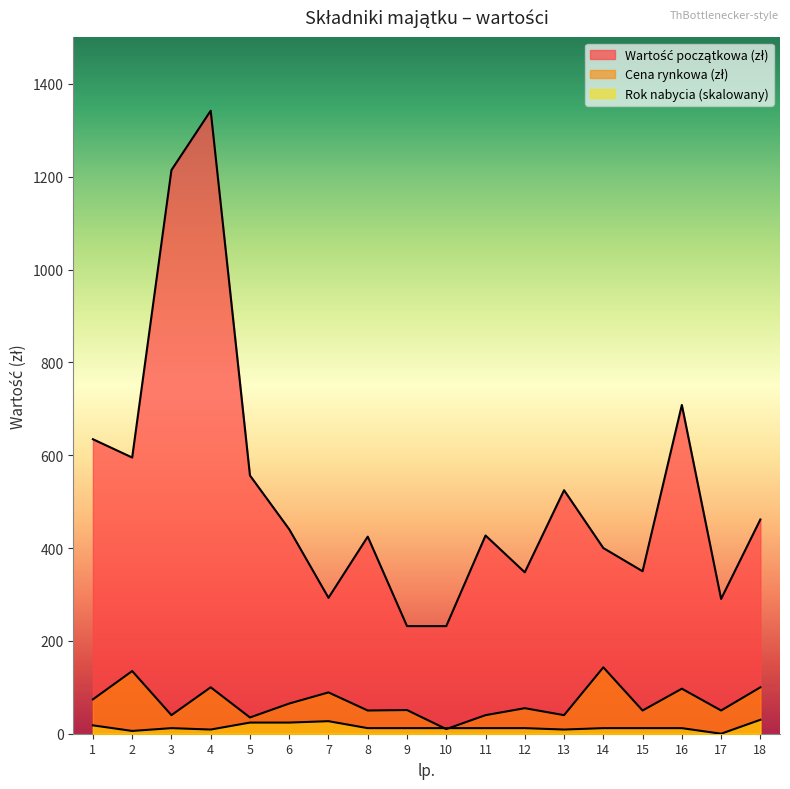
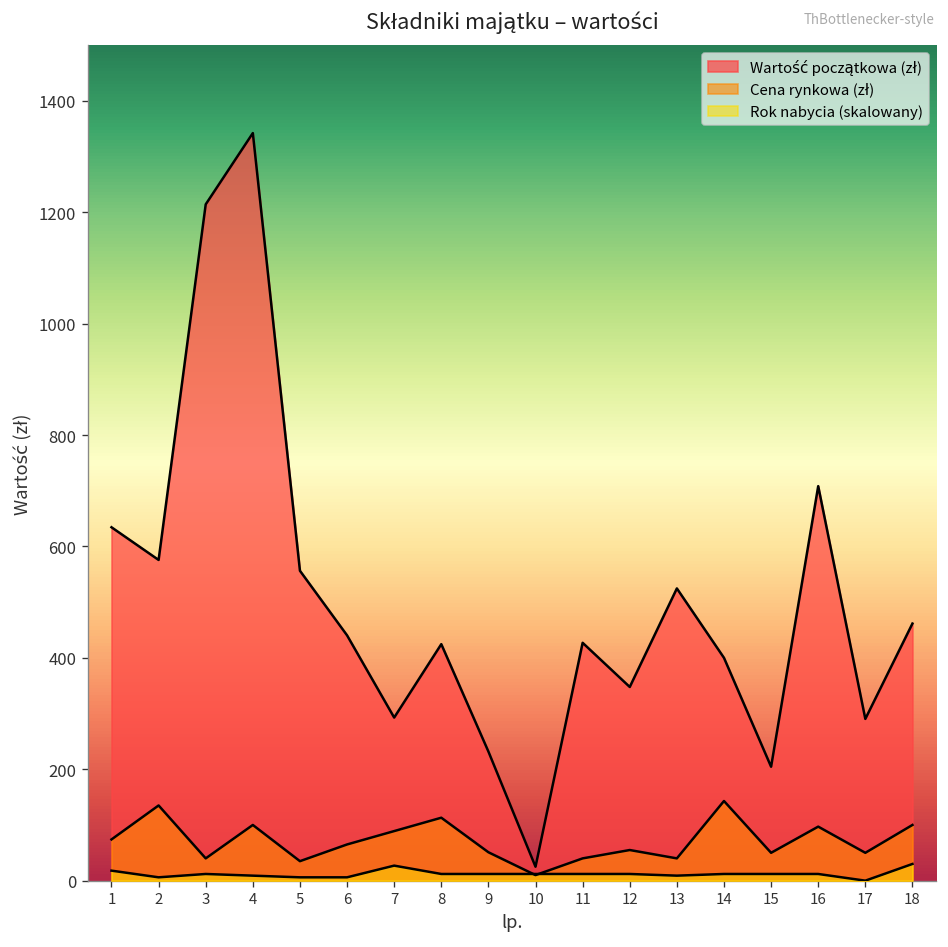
Wartość początkowa (zł), 2: 590 -> 580
Rok nabycia (skalowany), 5: 20 -> 10
Rok nabycia (skalowany), 6: 20 -> 10
Cena rynkowa (zł), 8: 50 -> 110
Wartość początkowa (zł), 10: 230 -> 30
Wartość początkowa (zł), 15: 350 -> 200
